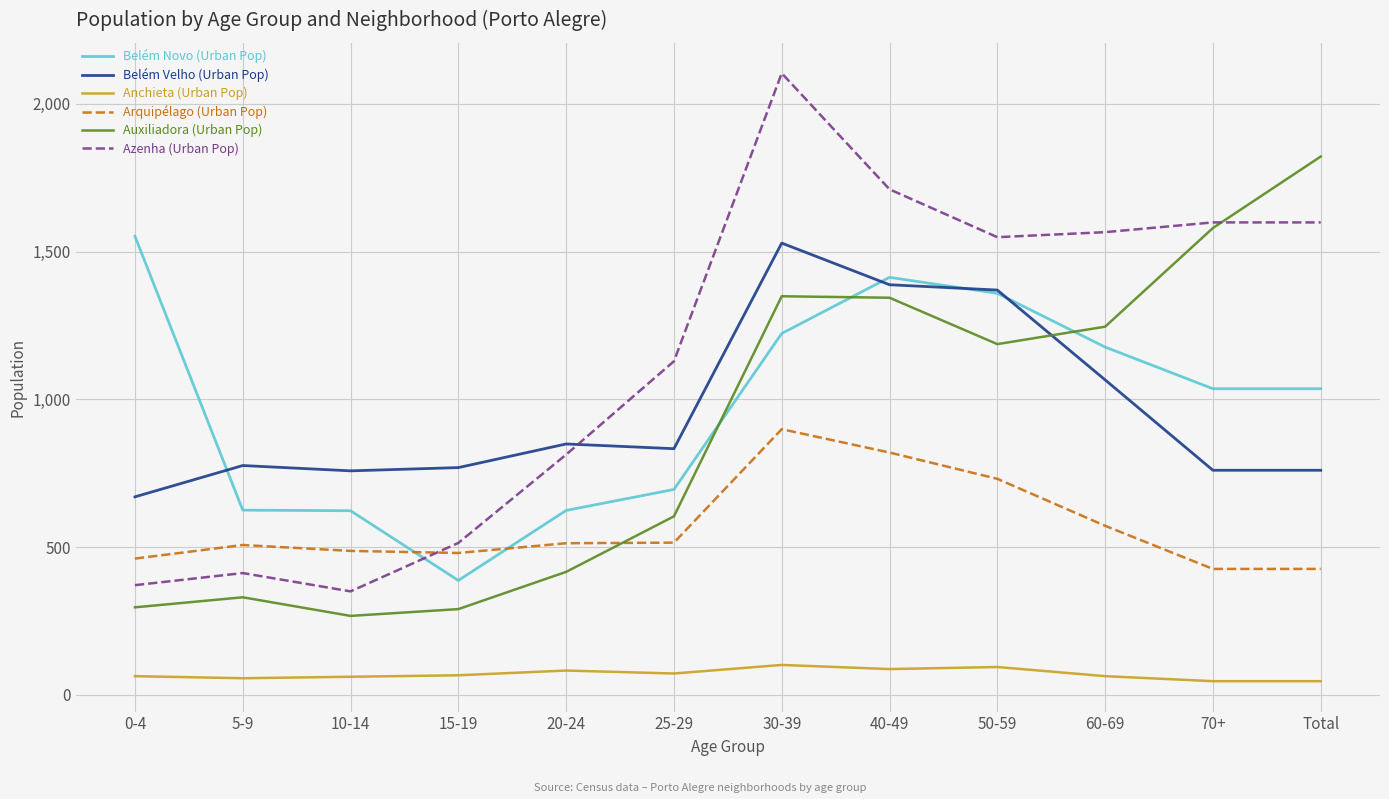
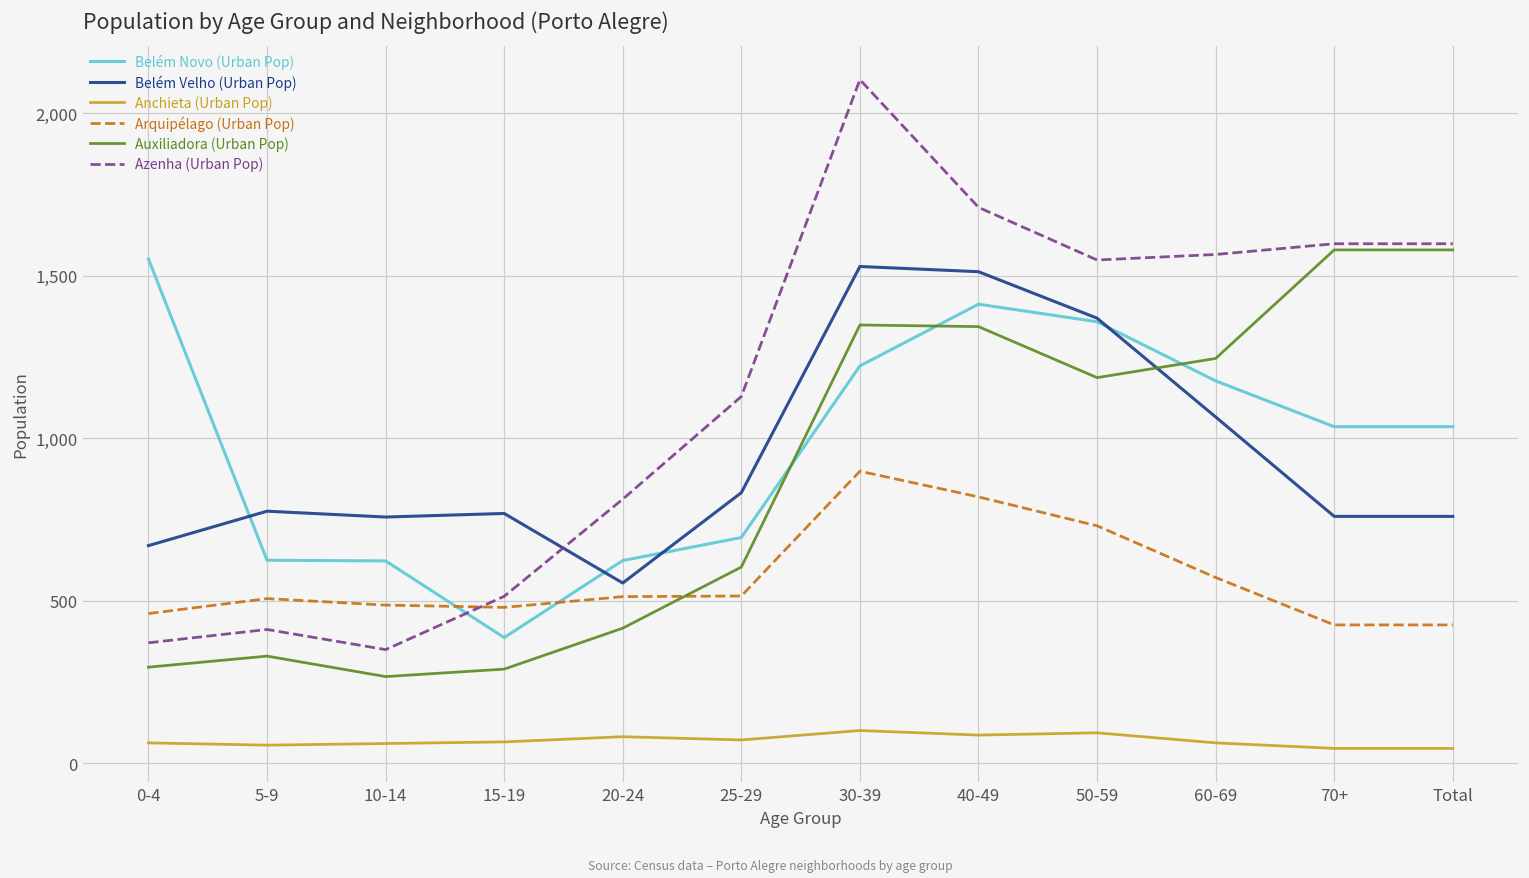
Belém Velho (Urban Pop), 20-24: 850 -> 560
Belém Velho (Urban Pop), 40-49: 1,390 -> 1,510
Auxiliadora (Urban Pop), Total: 1,820 -> 1,580
